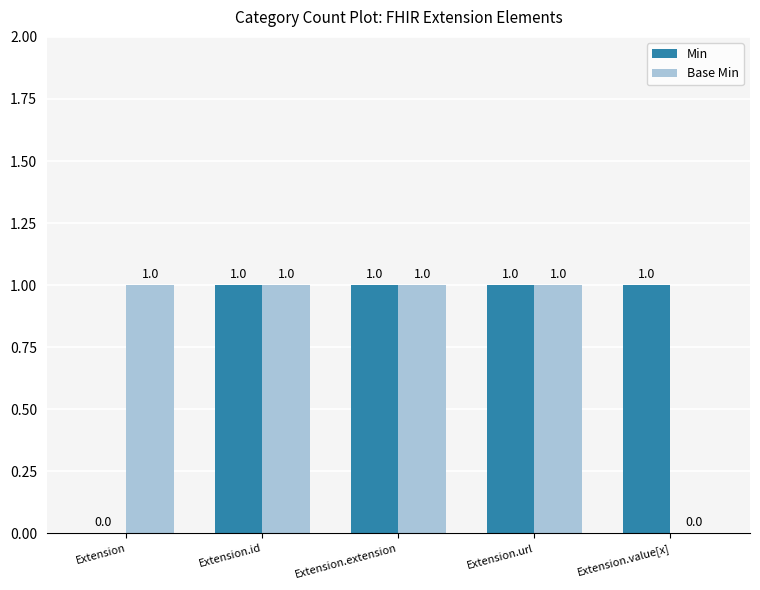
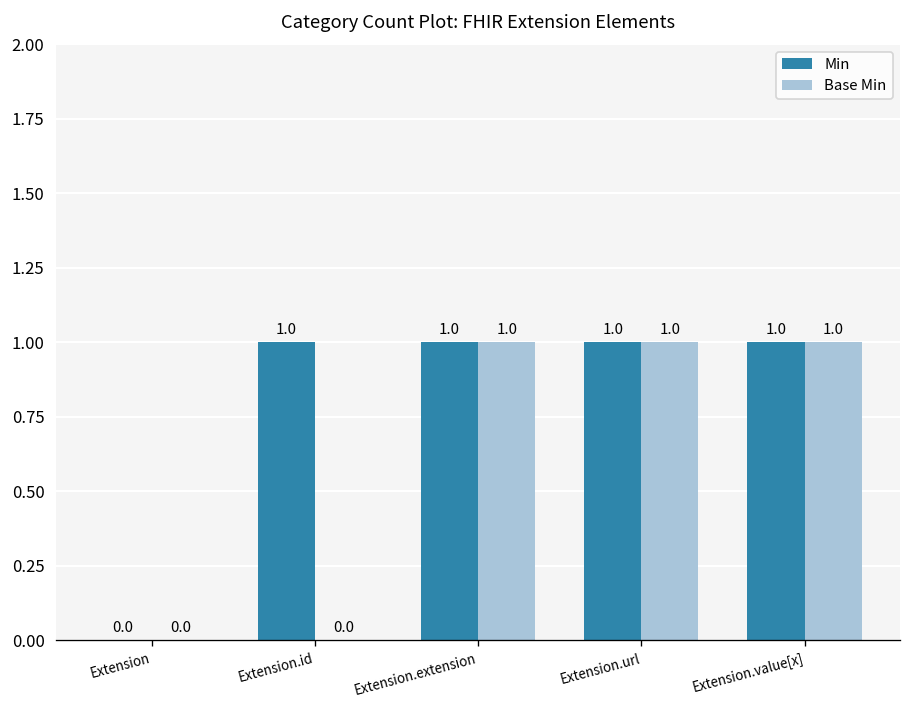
Base Min, Extension: 1.0 -> 0.0
Base Min, Extension.id: 1.0 -> 0.0
Base Min, Extension.value[x]: 0.0 -> 1.0
